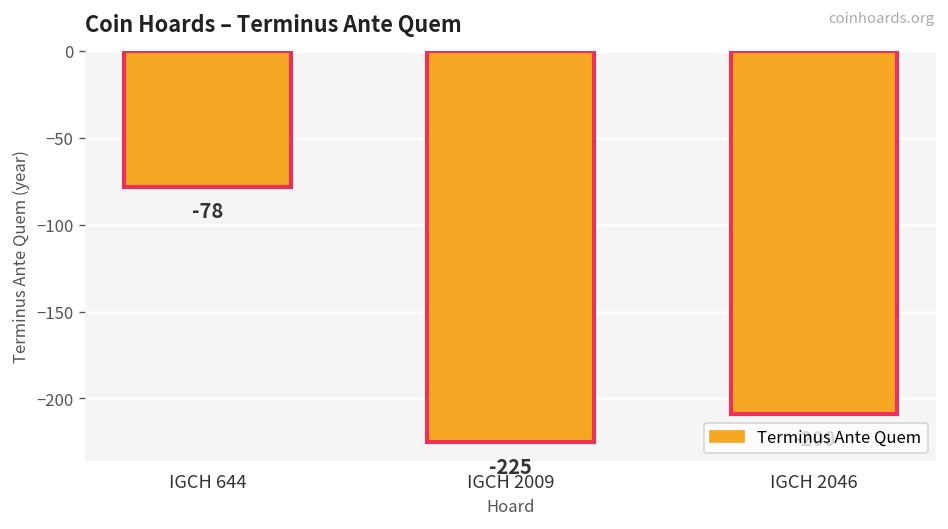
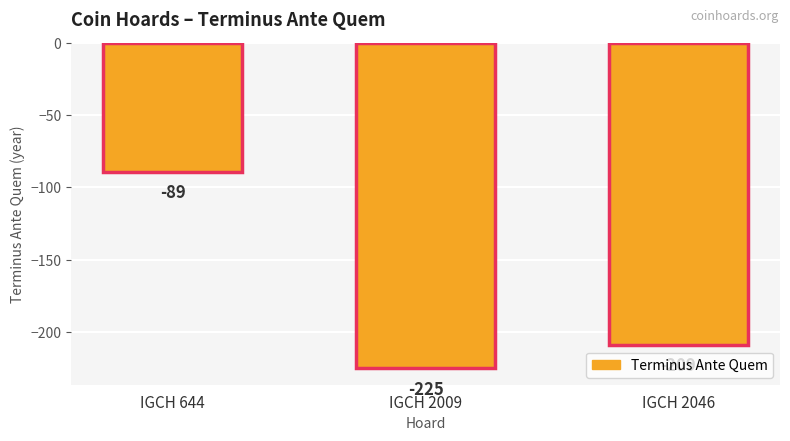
IGCH 644: -78 -> -89
